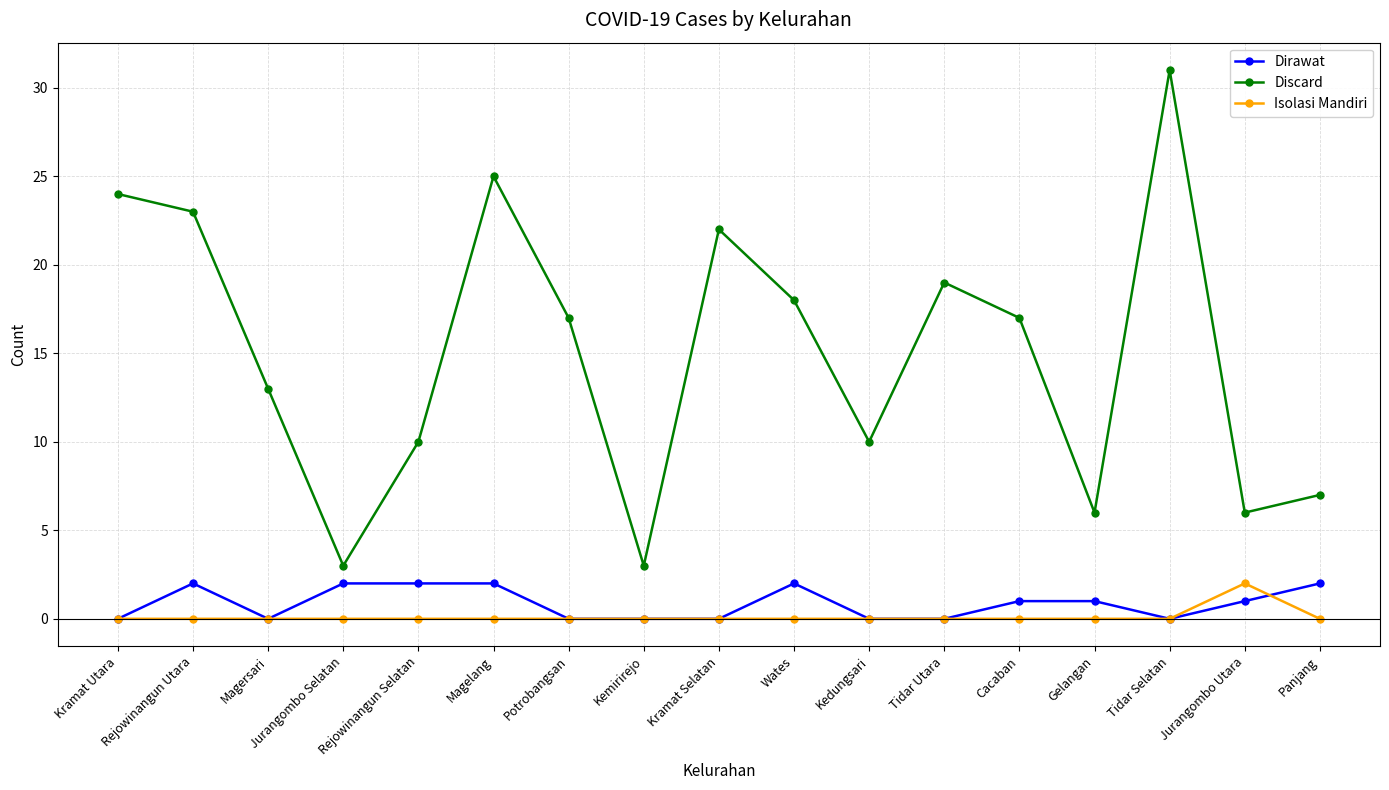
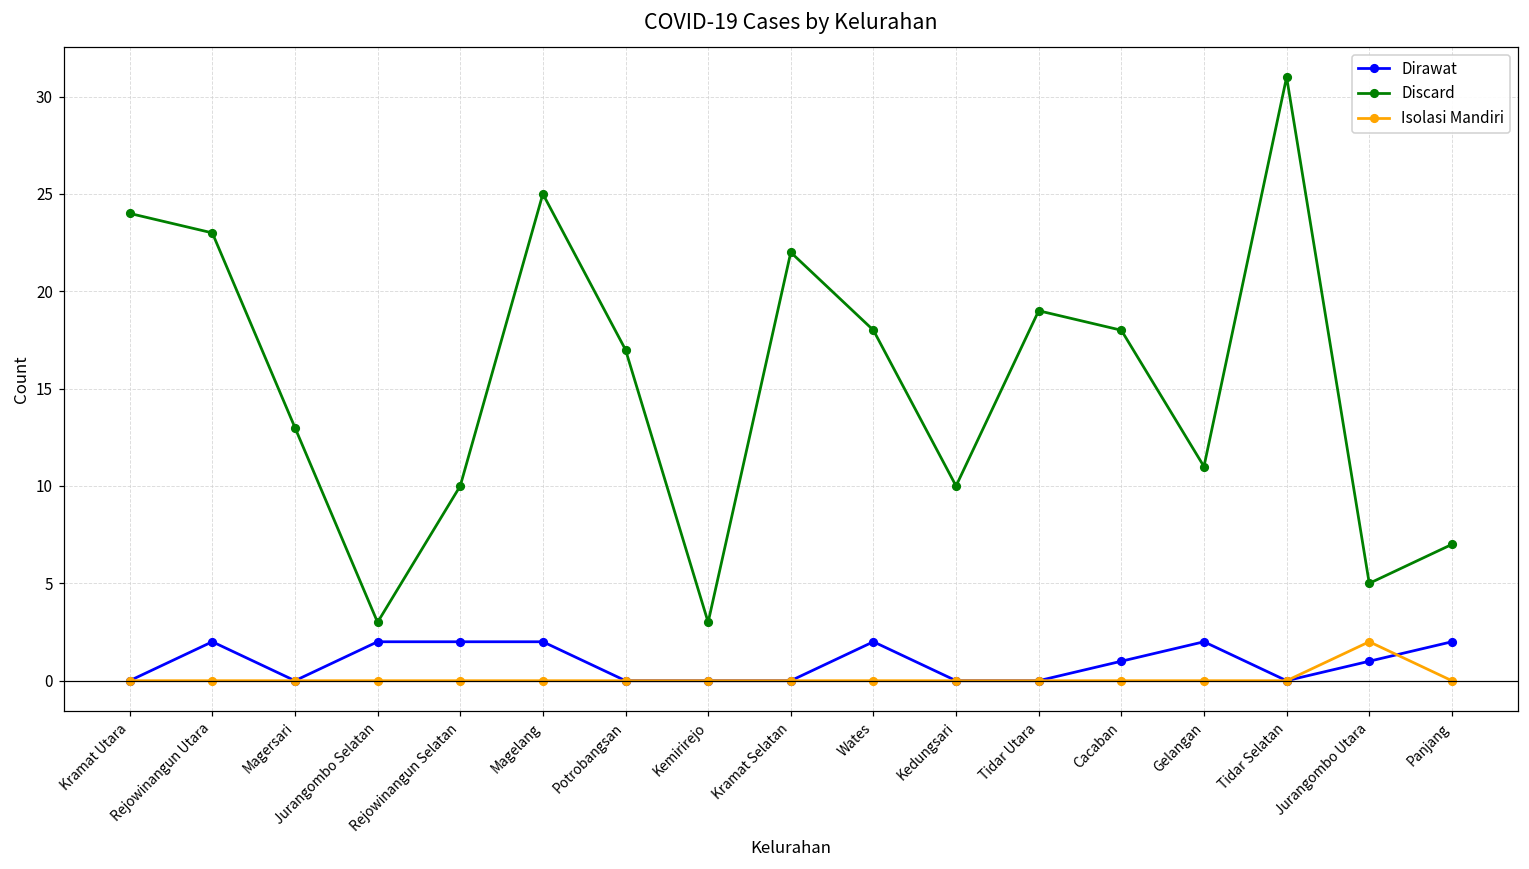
Discard, Cacaban: 17 -> 18
Dirawat, Gelangan: 1 -> 2
Discard, Gelangan: 6 -> 11
Discard, Jurangombo Utara: 6 -> 5
